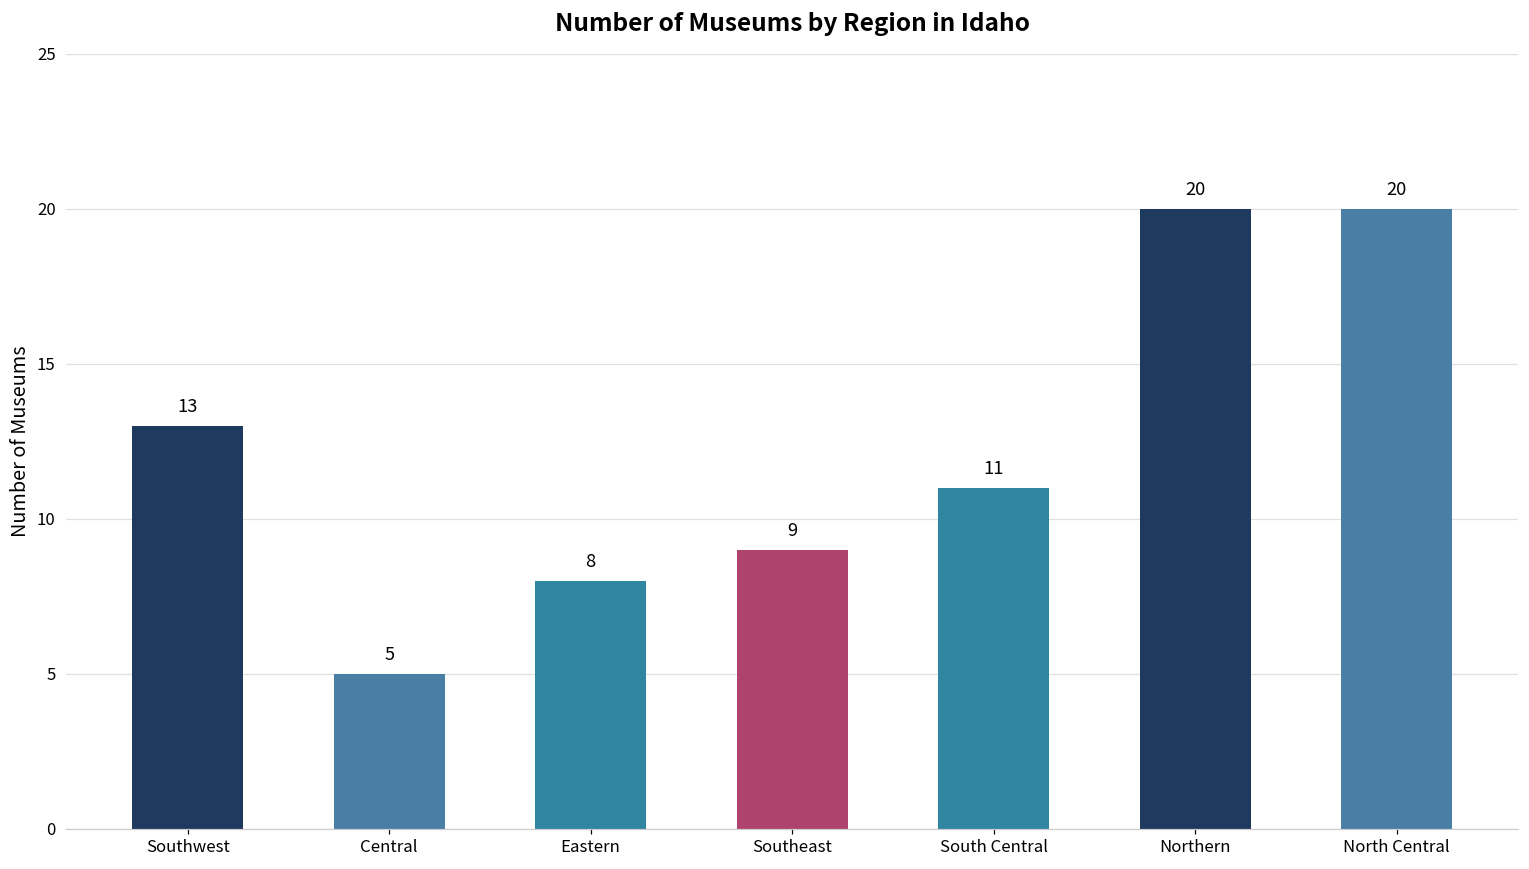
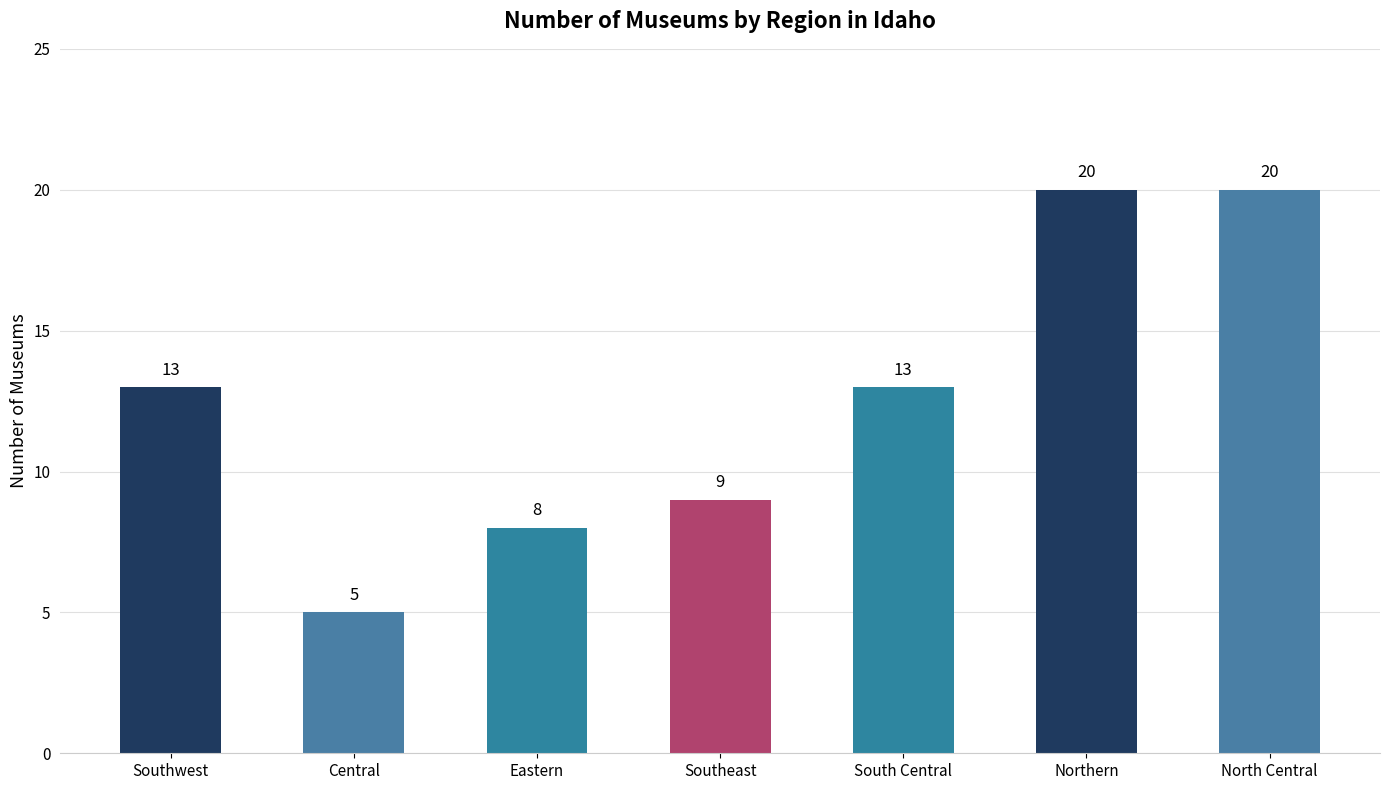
South Central: 11 -> 13
